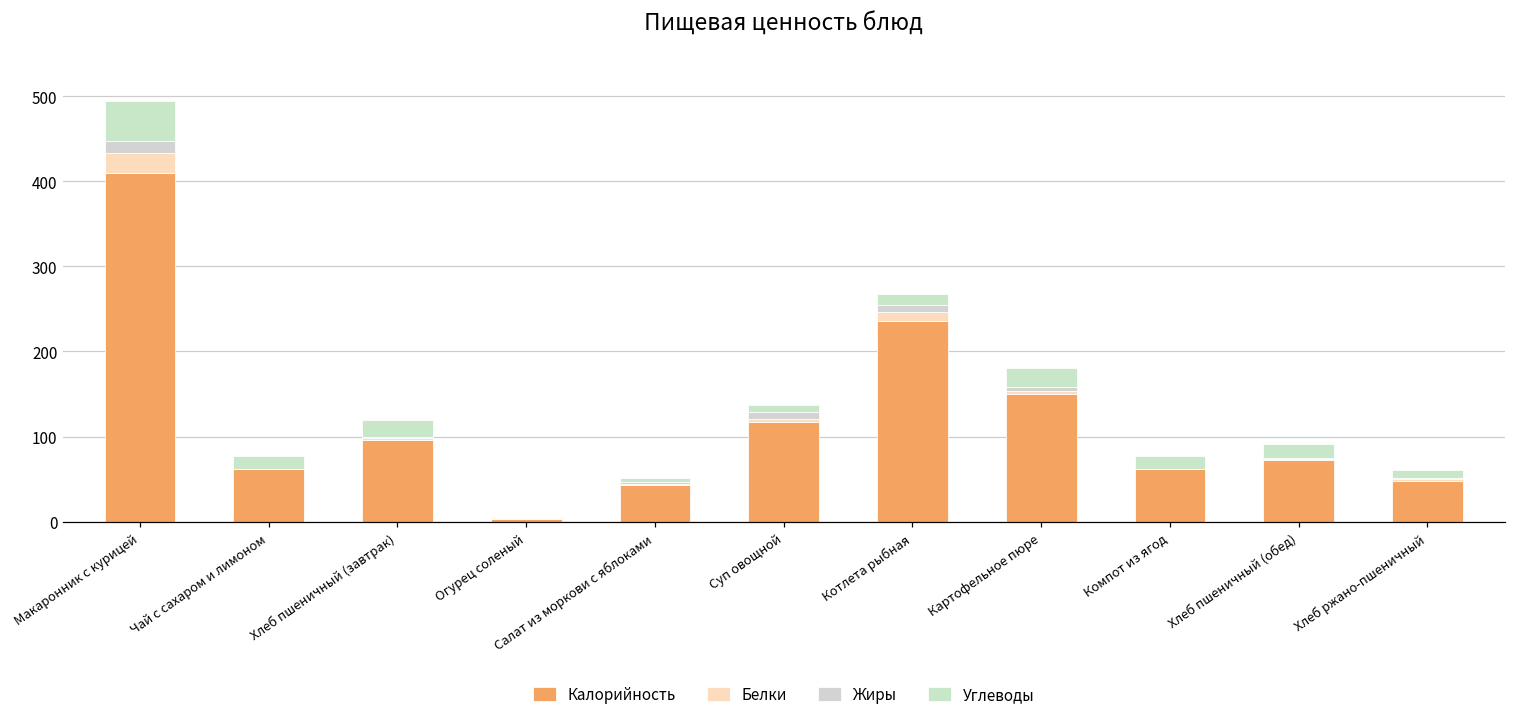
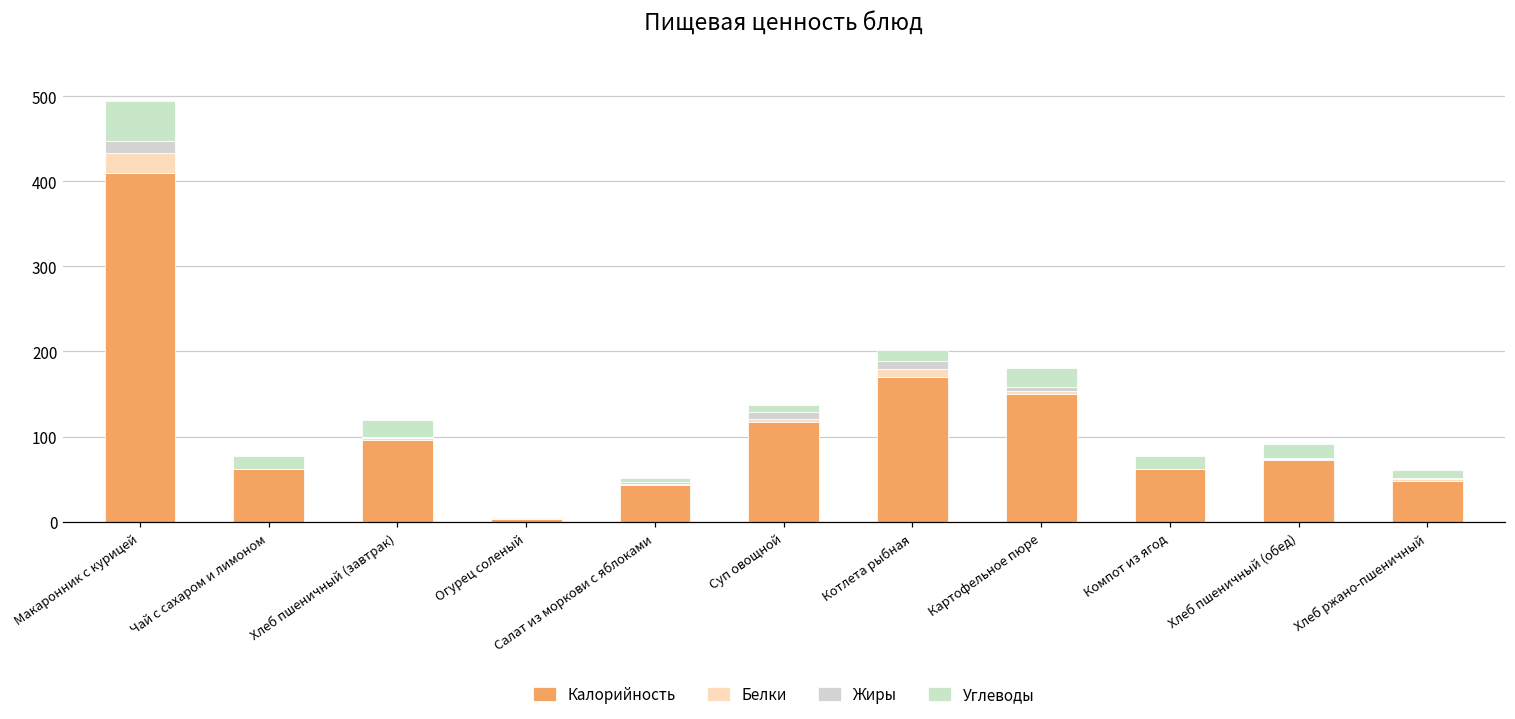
Калорийность, Котлета рыбная: 240 -> 170
